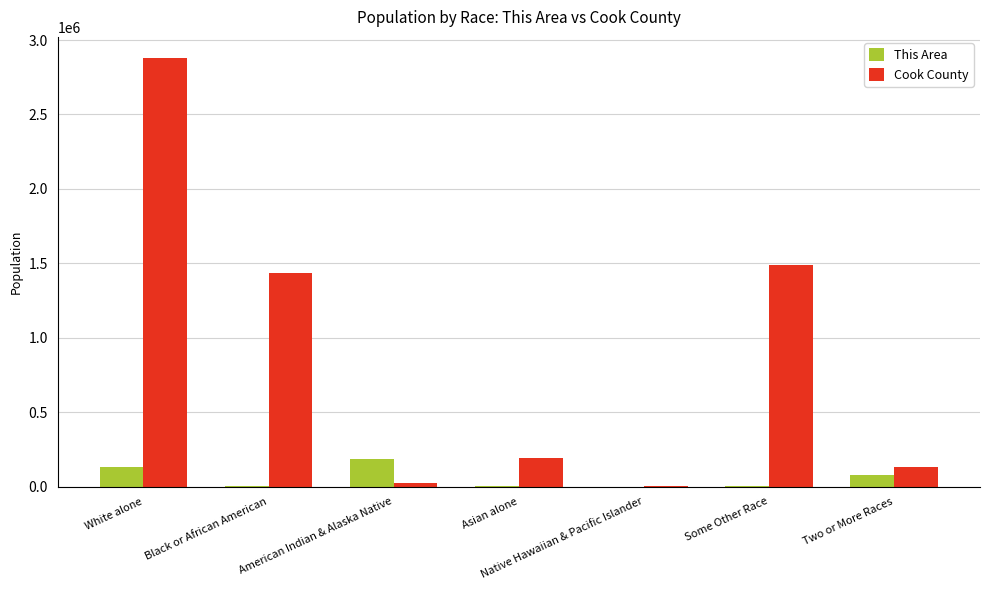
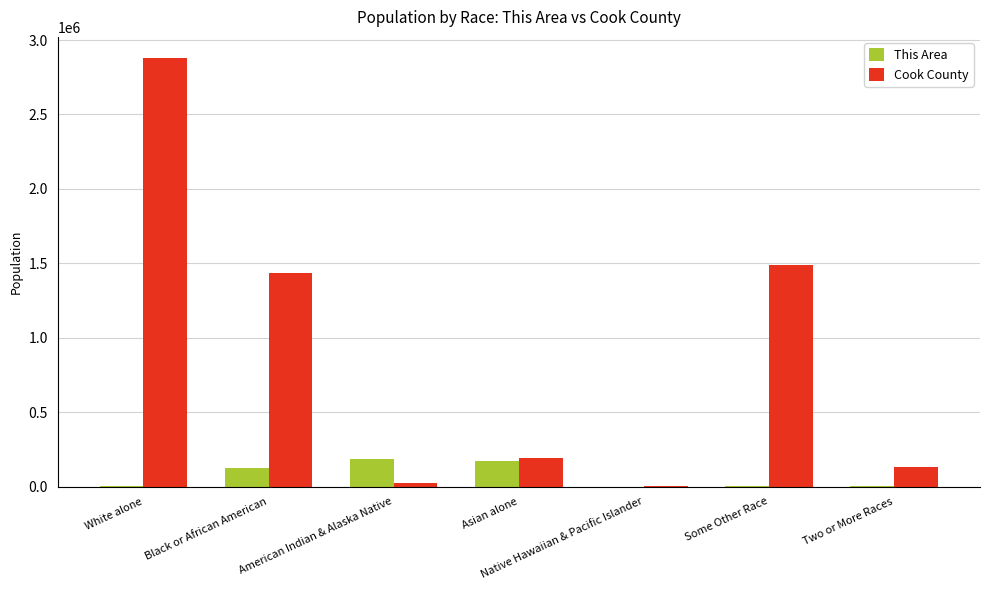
This Area, White alone: 130000 -> 0
This Area, Black or African American: 0 -> 130000
This Area, Asian alone: 0 -> 170000
This Area, Two or More Races: 80000 -> 0
